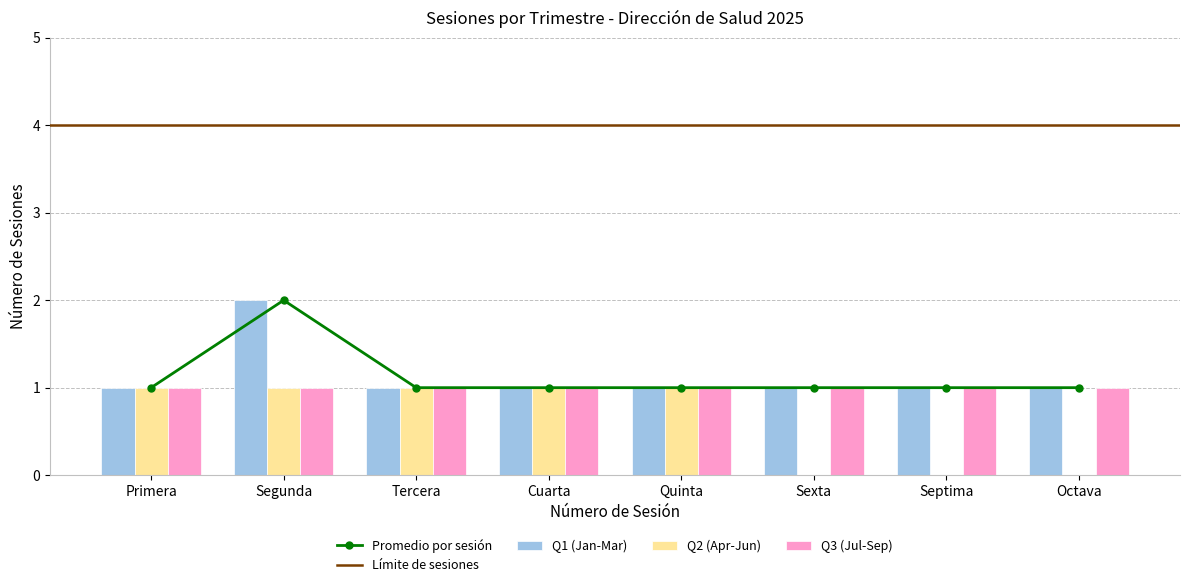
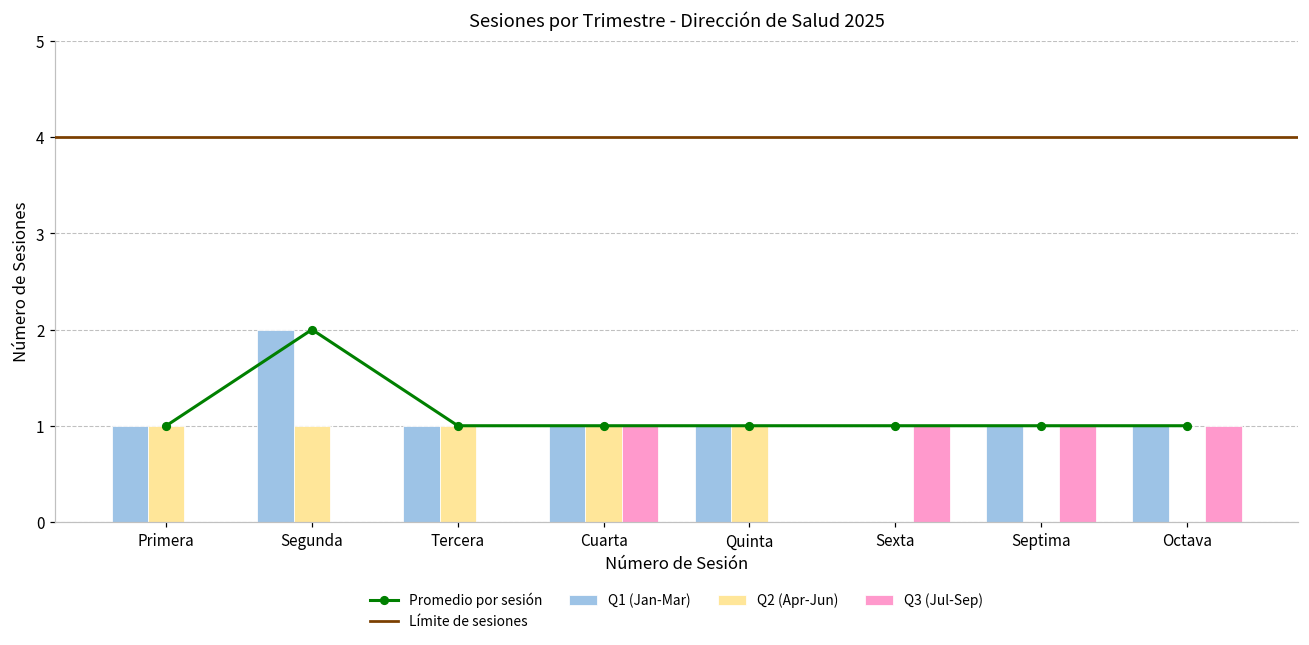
Q3 (Jul-Sep), Primera: 1 -> 0
Q3 (Jul-Sep), Segunda: 1 -> 0
Q3 (Jul-Sep), Tercera: 1 -> 0
Q3 (Jul-Sep), Quinta: 1 -> 0
Q1 (Jan-Mar), Sexta: 1 -> 0
